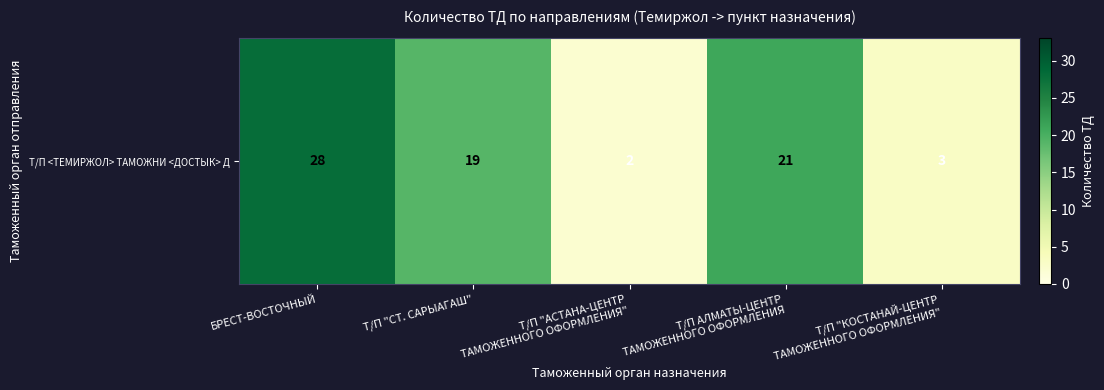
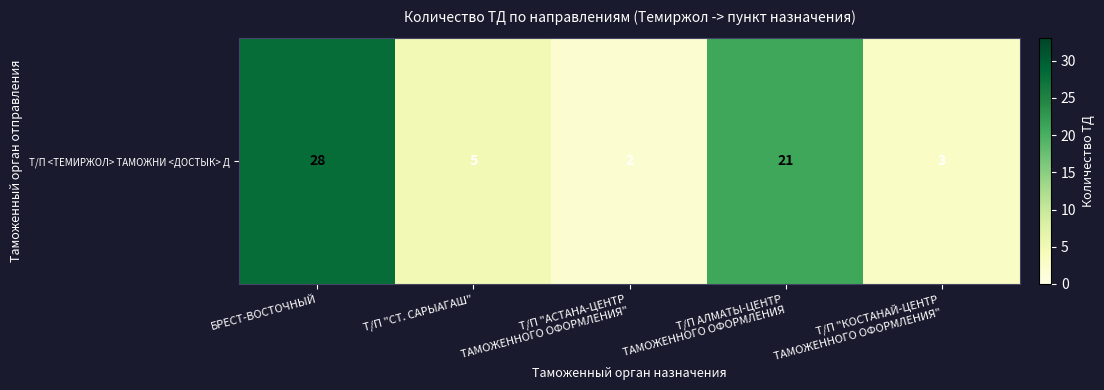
Т/П <ТЕМИРЖОЛ> ТАМОЖНИ <ДОСТЫК> Д, Т/П "СТ. САРЫАГАШ": 19 -> 5
